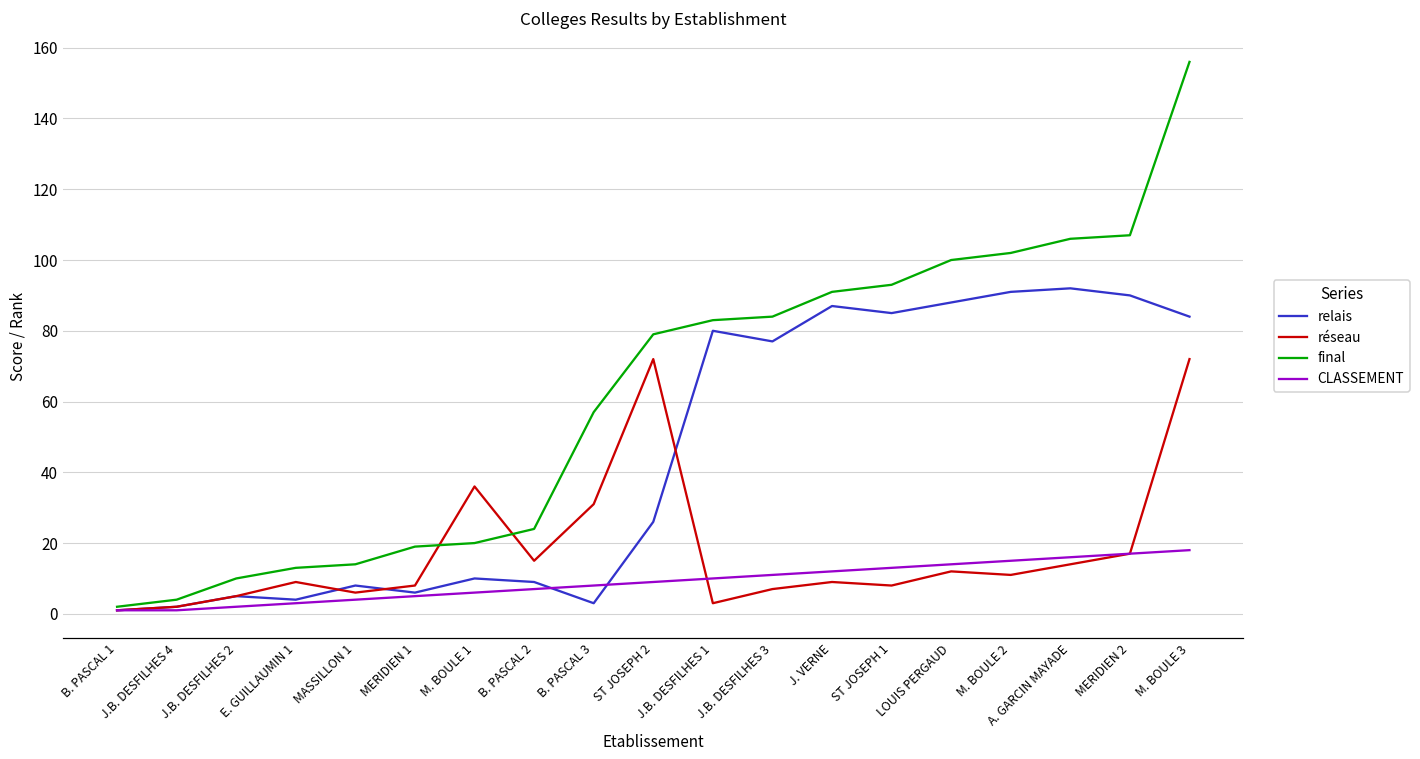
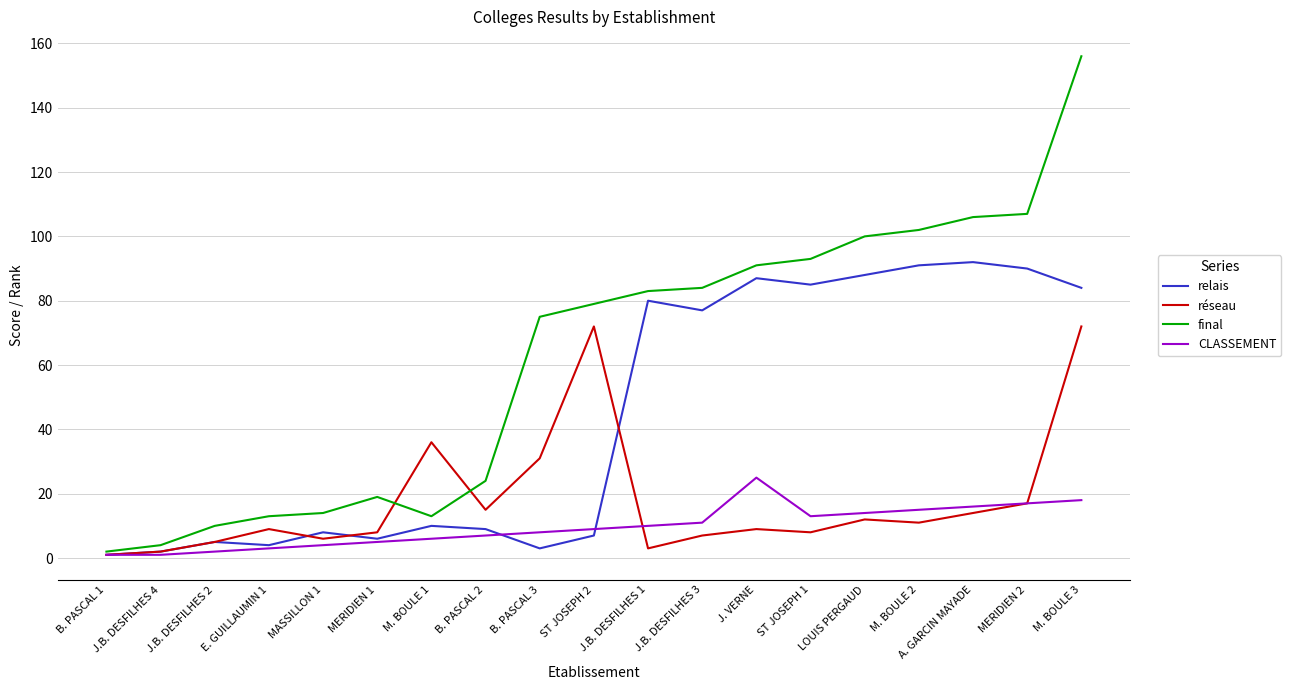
final, M. BOULE 1: 20 -> 13
final, B. PASCAL 3: 57 -> 75
relais, ST JOSEPH 2: 26 -> 7
CLASSEMENT, J. VERNE: 12 -> 25
